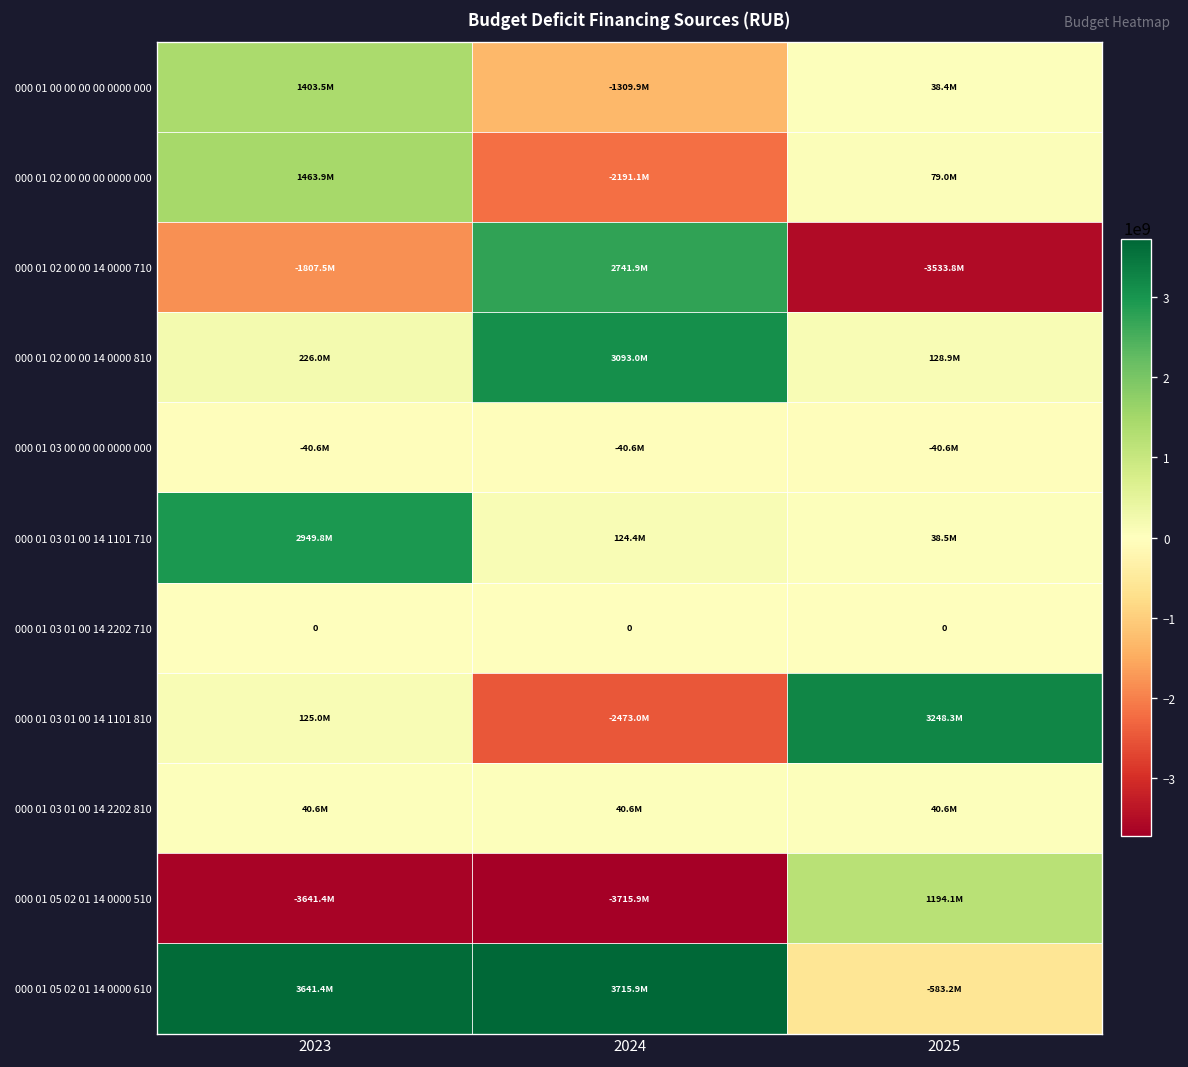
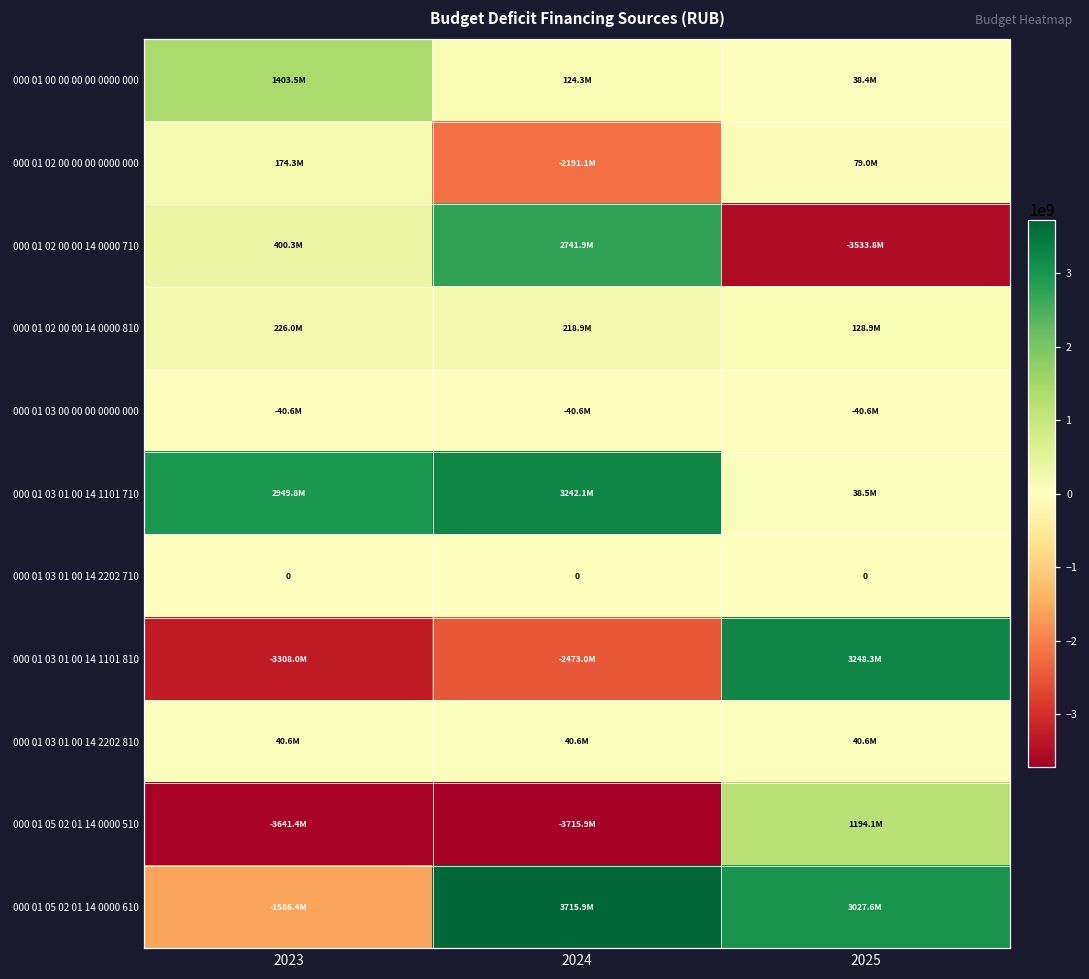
000 01 00 00 00 00 0000 000, 2024: -1309.9M -> 124.3M
000 01 02 00 00 00 0000 000, 2023: 1463.9M -> 174.3M
000 01 02 00 00 14 0000 710, 2023: -1807.5M -> 400.3M
000 01 02 00 00 14 0000 810, 2024: 3093.0M -> 218.9M
000 01 03 01 00 14 1101 710, 2024: 124.4M -> 3242.1M
000 01 03 01 00 14 1101 810, 2023: 125.0M -> -3308.0M
000 01 05 02 01 14 0000 610, 2023: 3641.4M -> -1586.4M
000 01 05 02 01 14 0000 610, 2025: -583.2M -> 3027.6M
